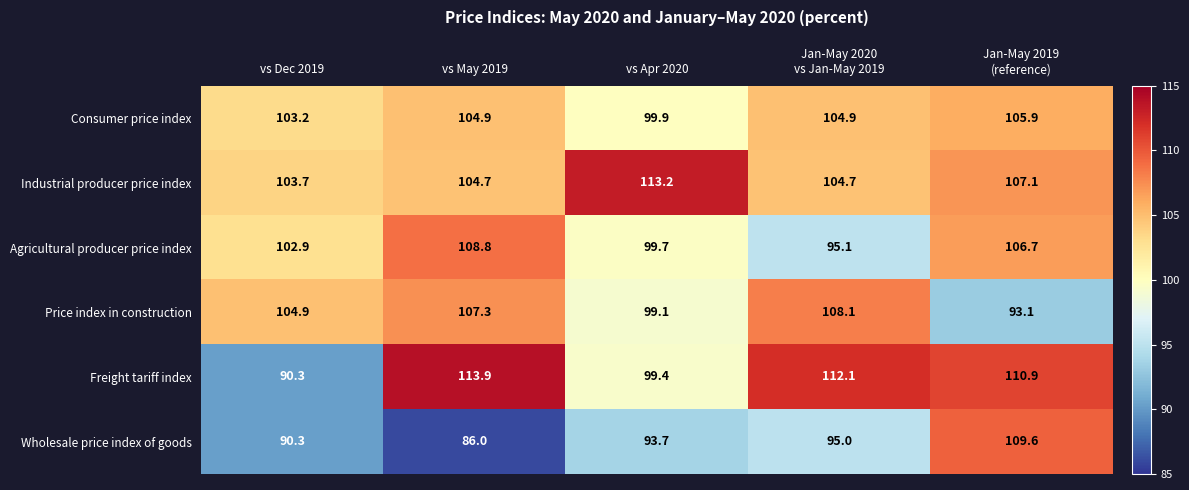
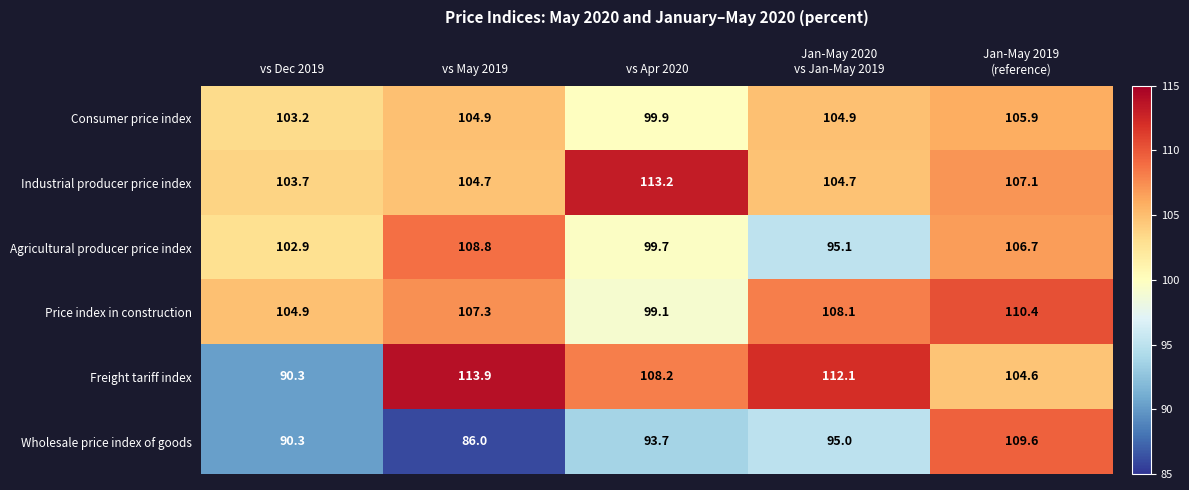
Price index in construction, Jan-May 2019 (reference): 93.1 -> 110.4
Freight tariff index, vs Apr 2020: 99.4 -> 108.2
Freight tariff index, Jan-May 2019 (reference): 110.9 -> 104.6
